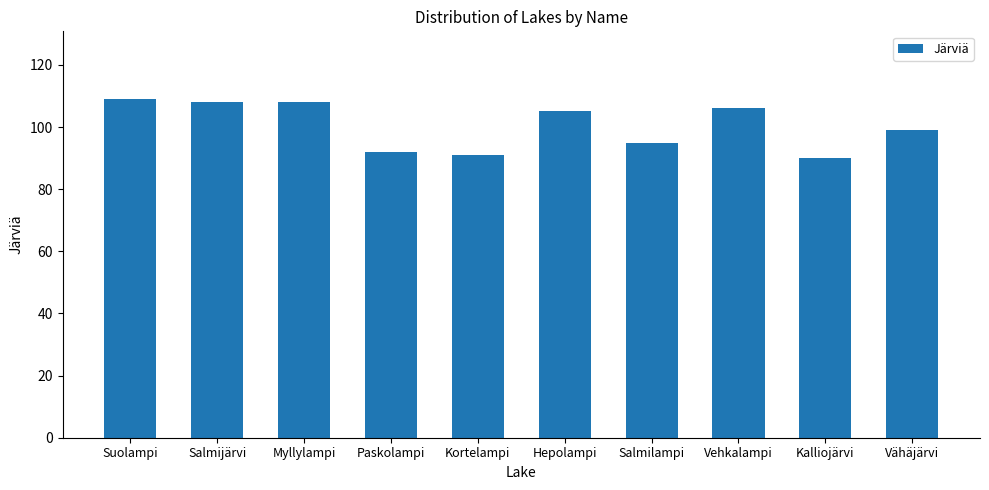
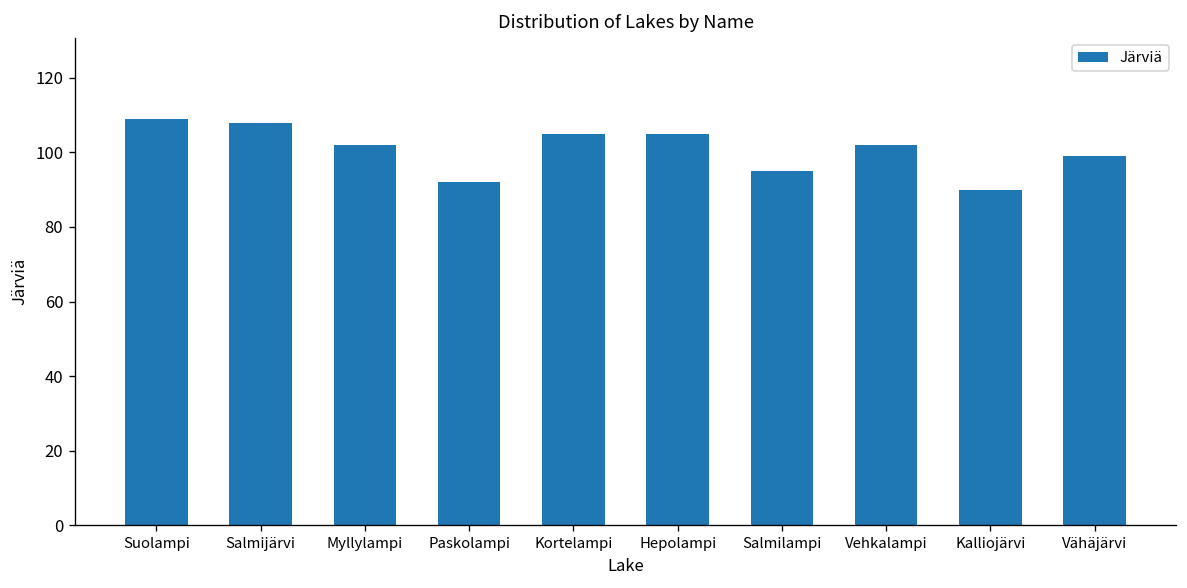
Myllylampi: 108 -> 102
Kortelampi: 91 -> 105
Vehkalampi: 106 -> 102
